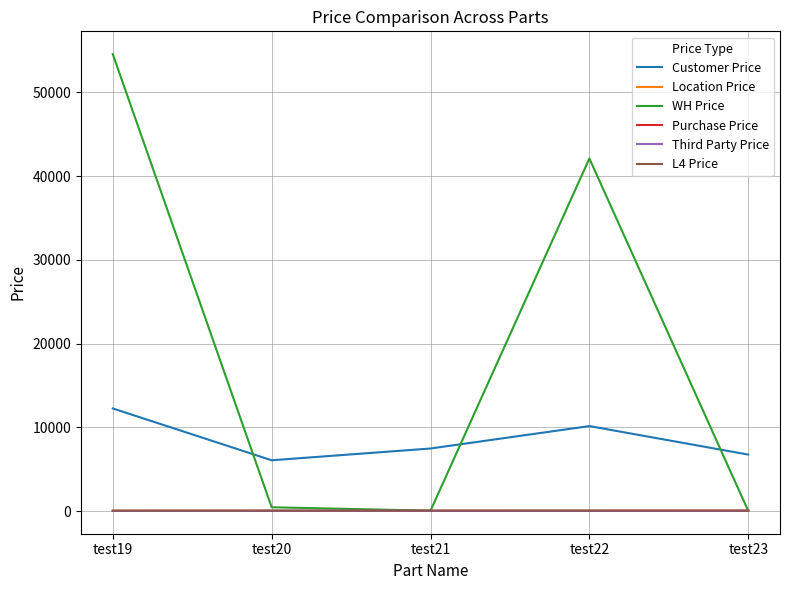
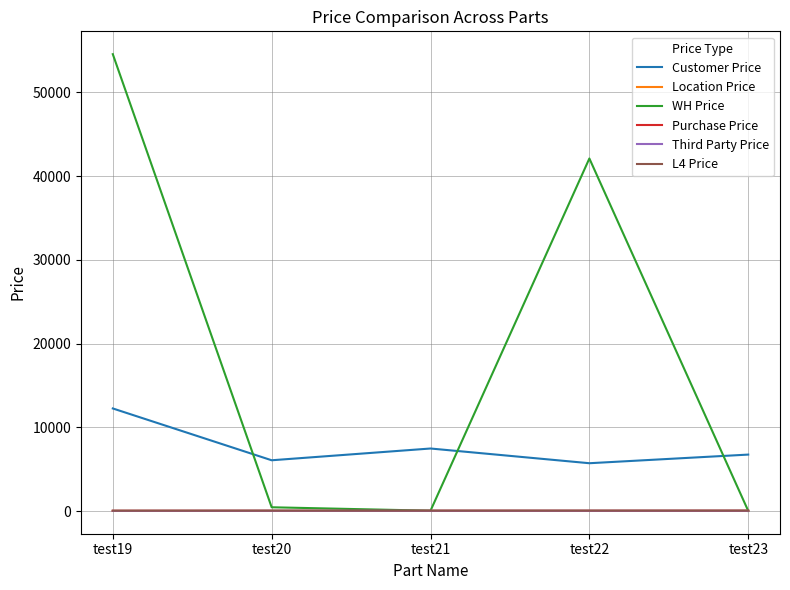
Customer Price, test22: 10000 -> 6000
